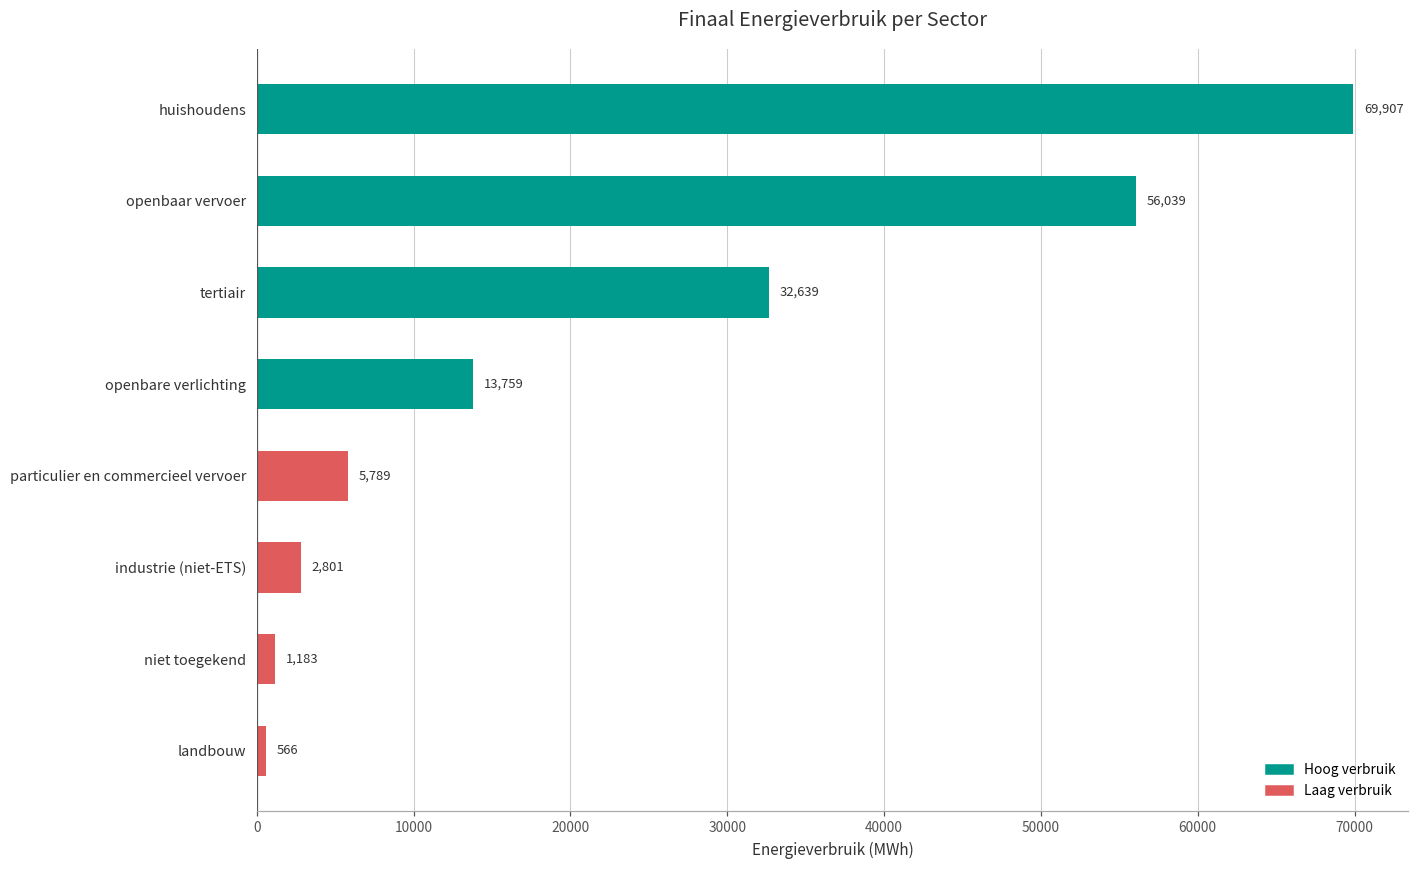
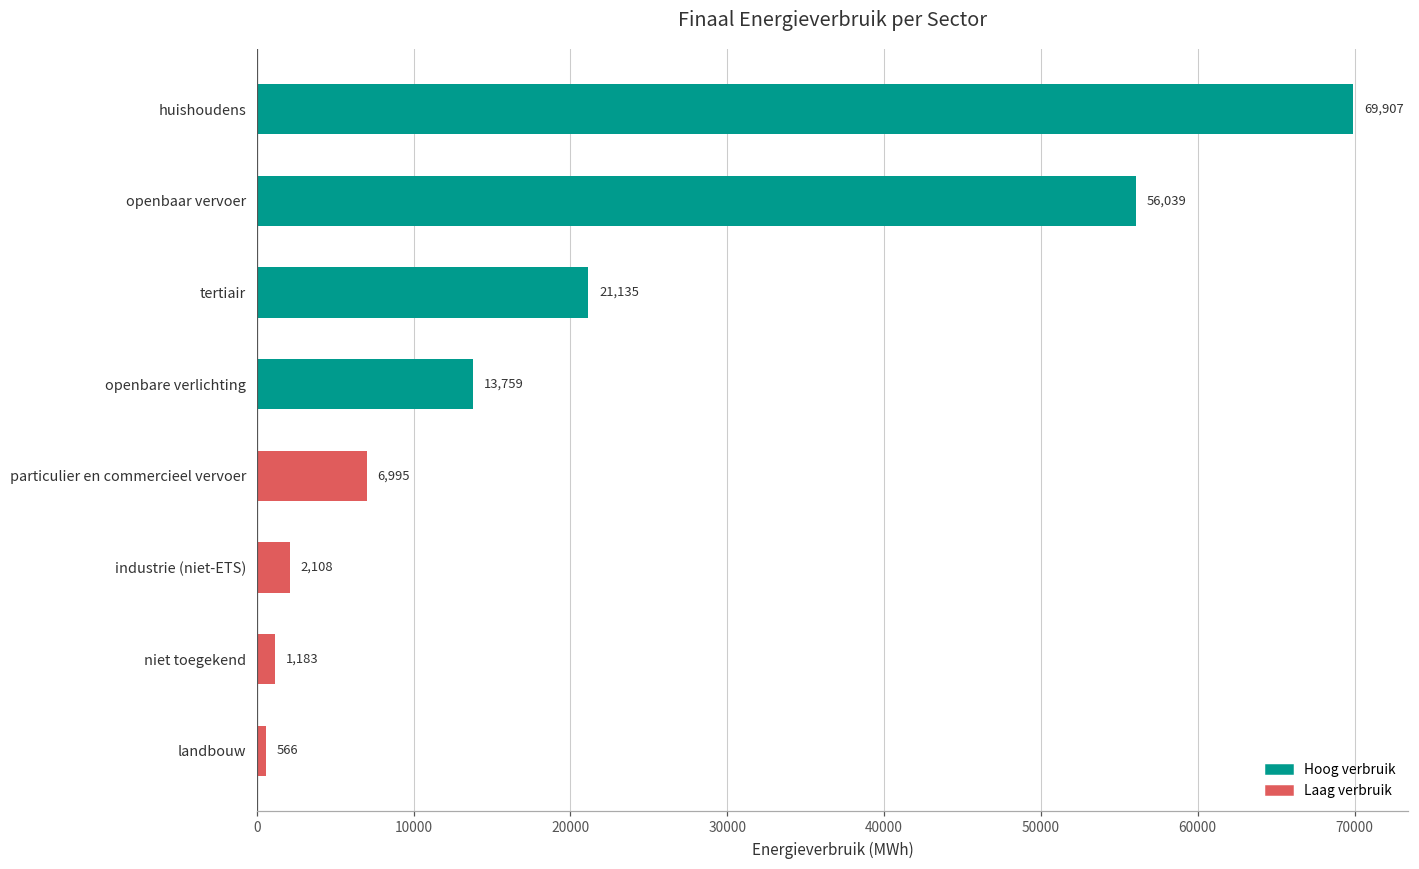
tertiair: 32,639 -> 21,135
particulier en commercieel vervoer: 5,789 -> 6,995
industrie (niet-ETS): 2,801 -> 2,108
